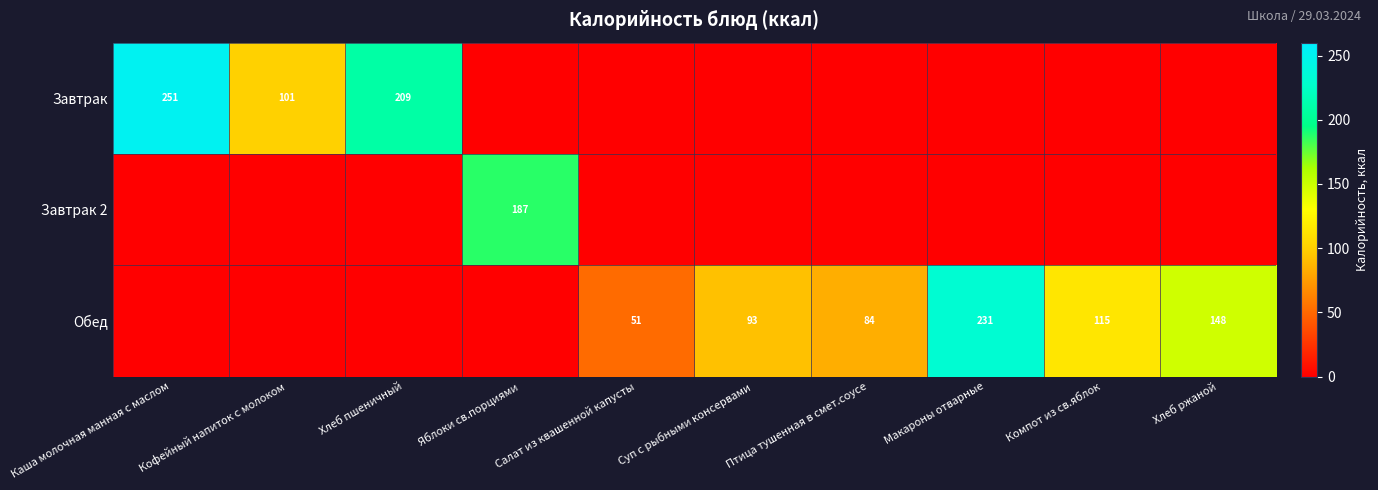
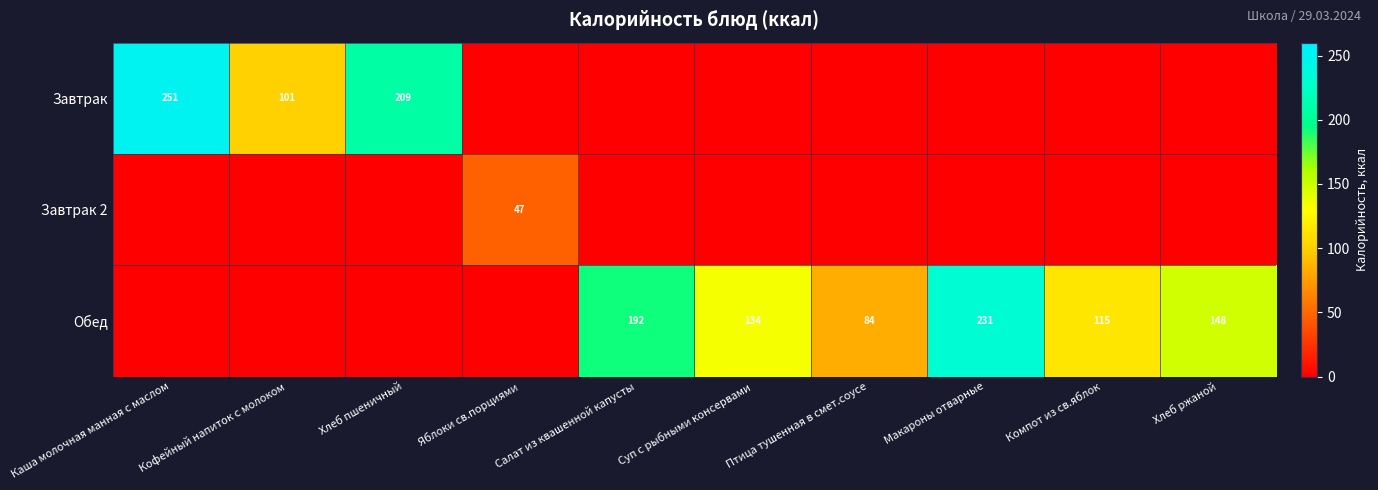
Завтрак 2, Яблоки св.порциями: 187 -> 47
Обед, Салат из квашенной капусты: 51 -> 192
Обед, Суп с рыбными консервами: 93 -> 134
